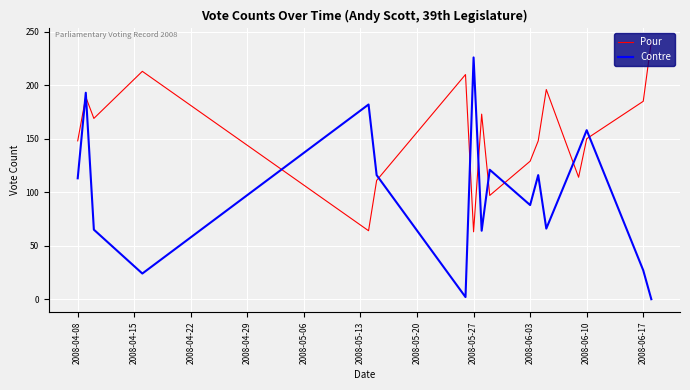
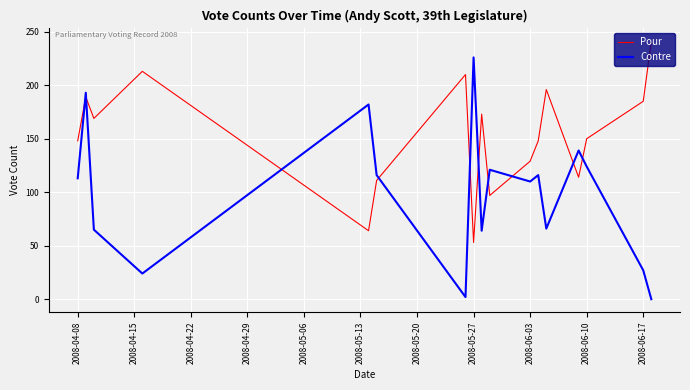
Pour, 2008-05-27: 63 -> 53
Contre, 2008-06-03: 88 -> 110
Contre, 2008-06-10: 158 -> 124
